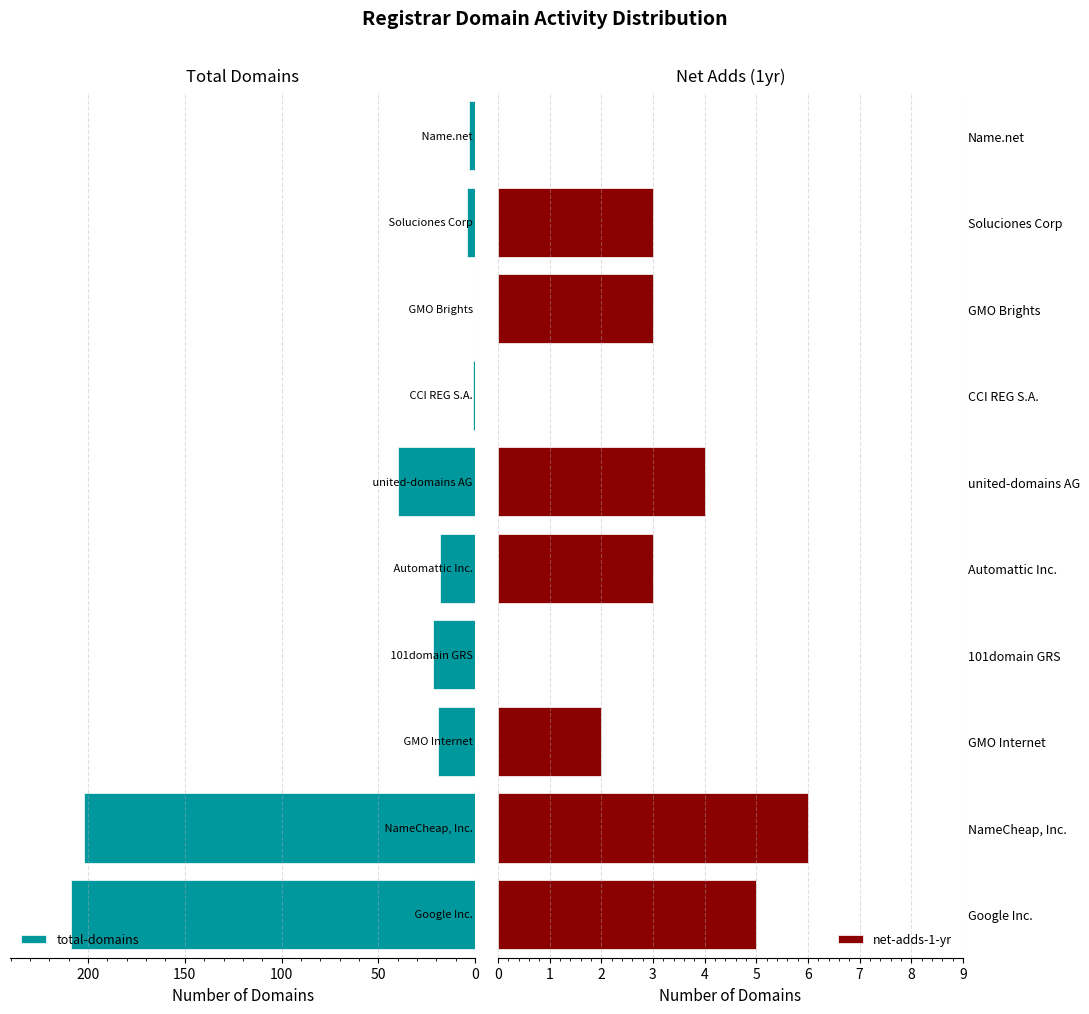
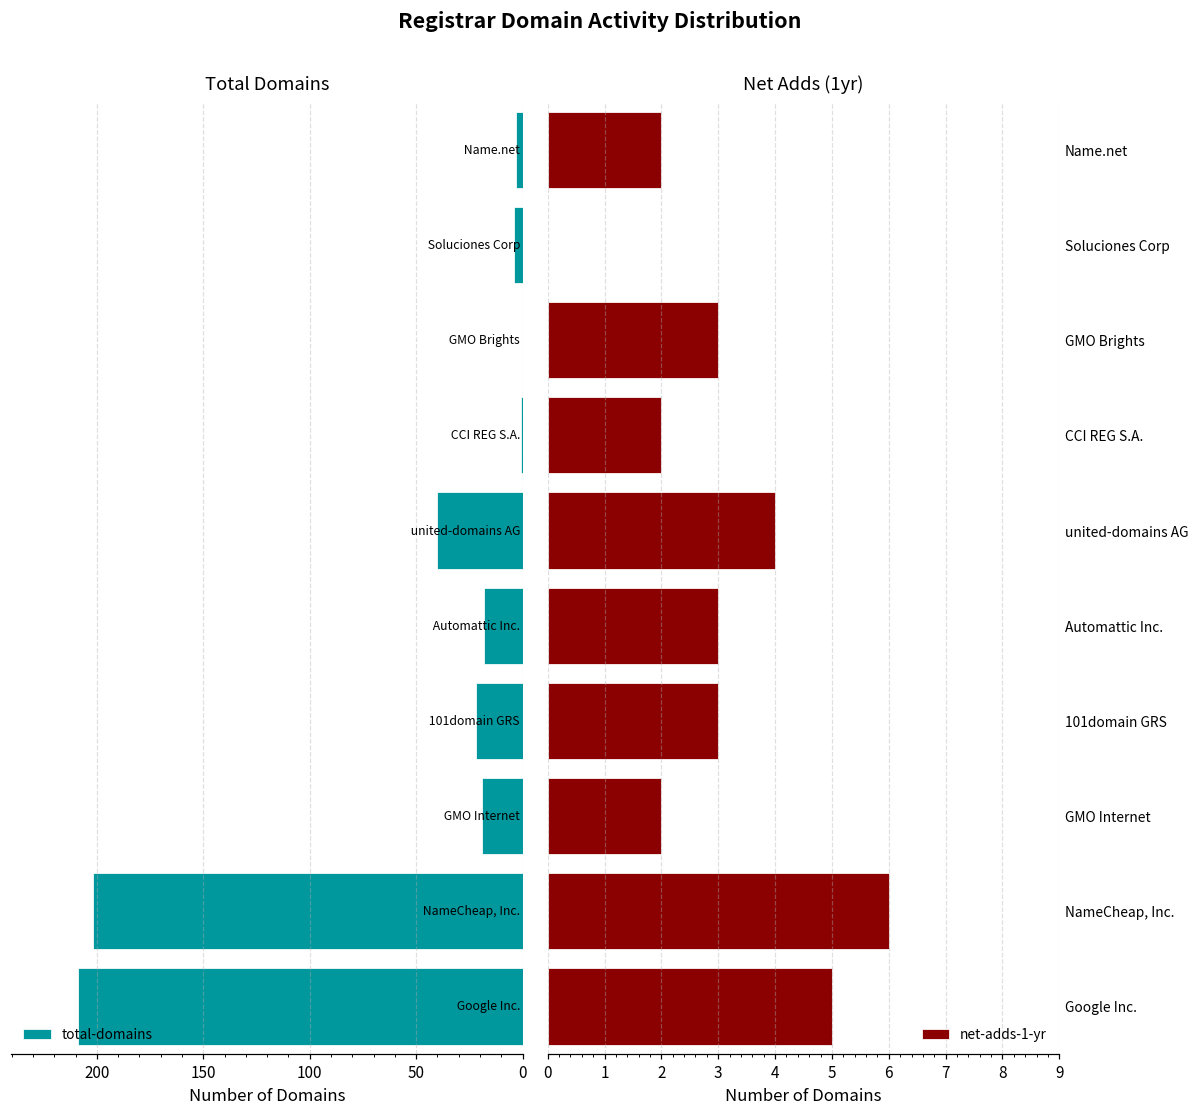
Net Adds (1yr), Name.net: 0 -> 2
Net Adds (1yr), Soluciones Corp: 3 -> 0
Net Adds (1yr), CCI REG S.A.: 0 -> 2
Net Adds (1yr), 101domain GRS: 0 -> 3
